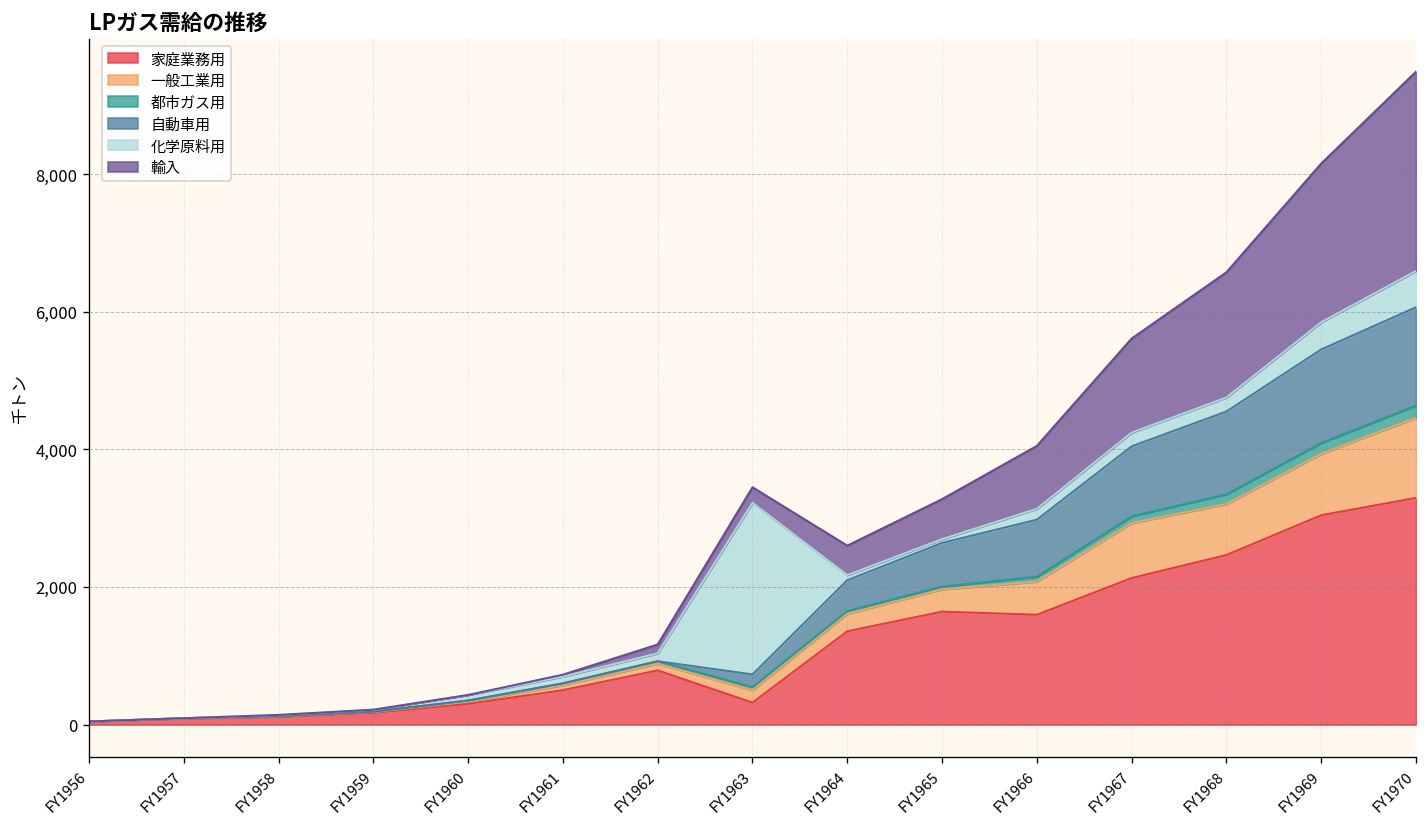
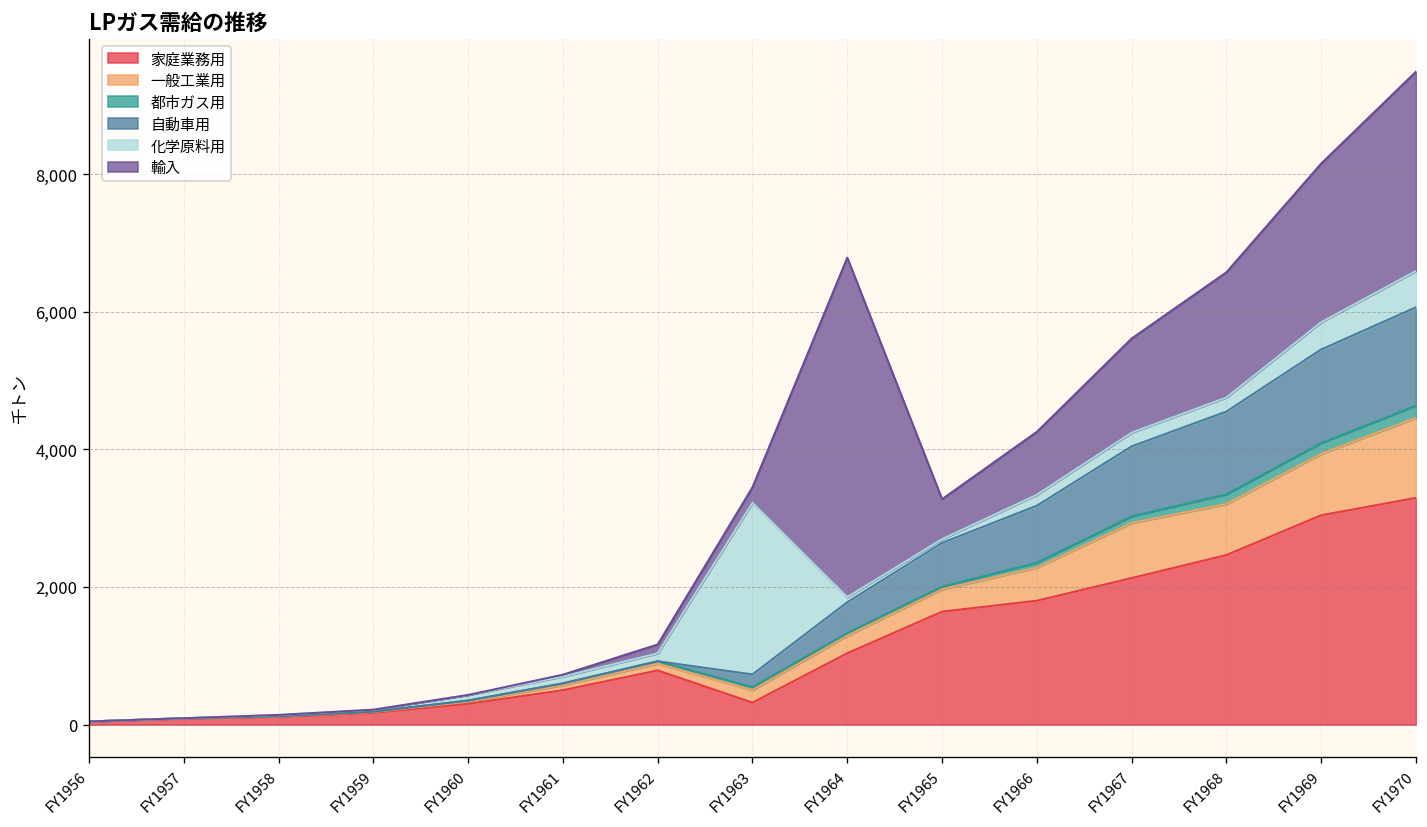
家庭業務用, FY1964: 1,400 -> 1,000
輸入, FY1964: 400 -> 4,900
家庭業務用, FY1966: 1,600 -> 1,800
